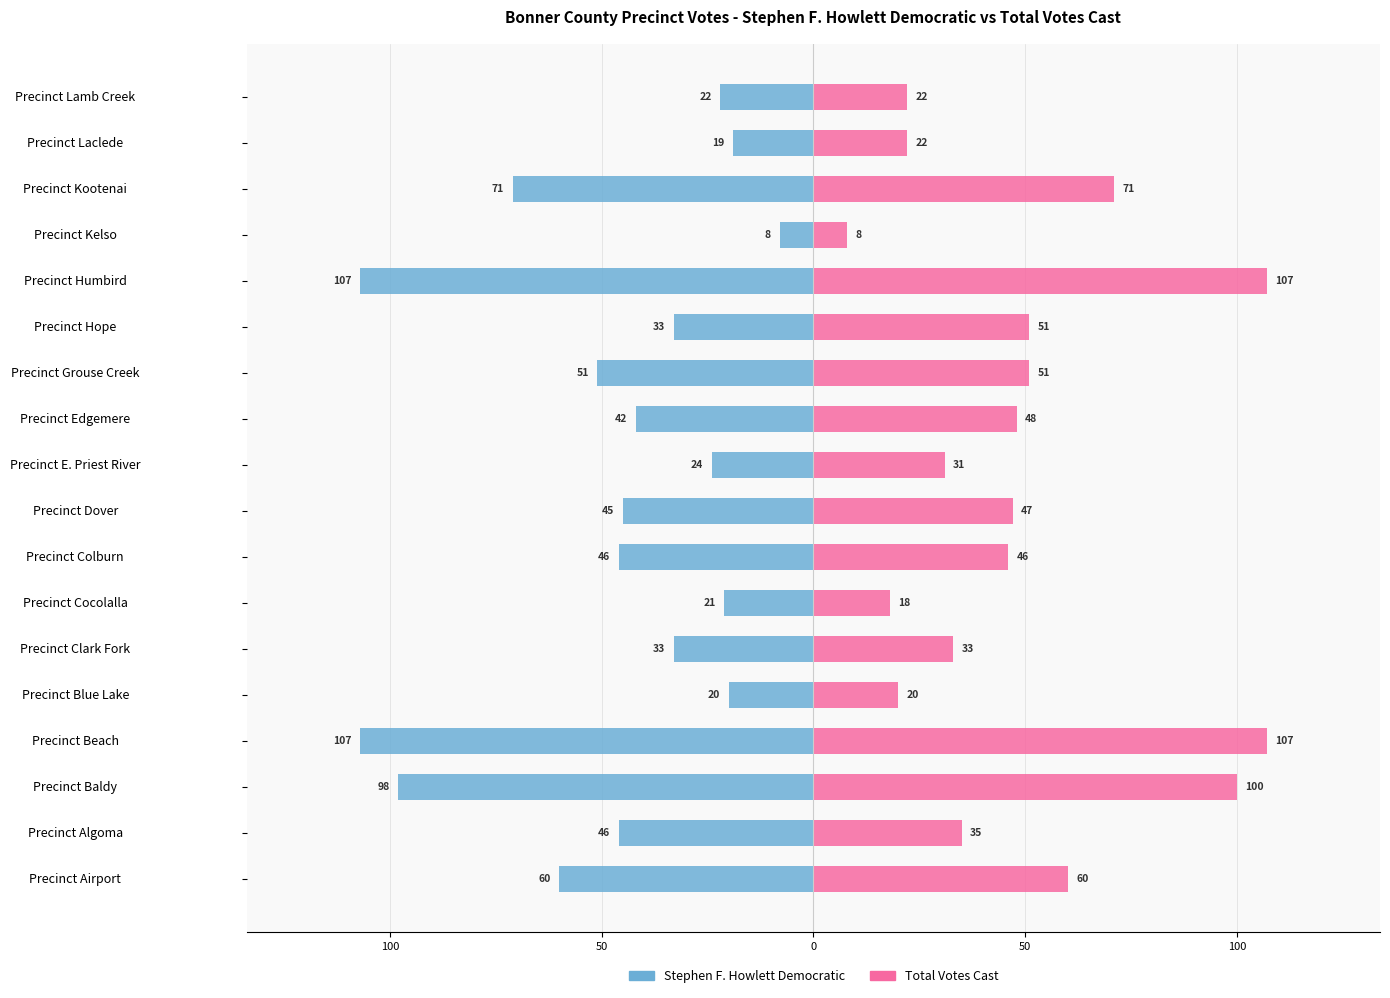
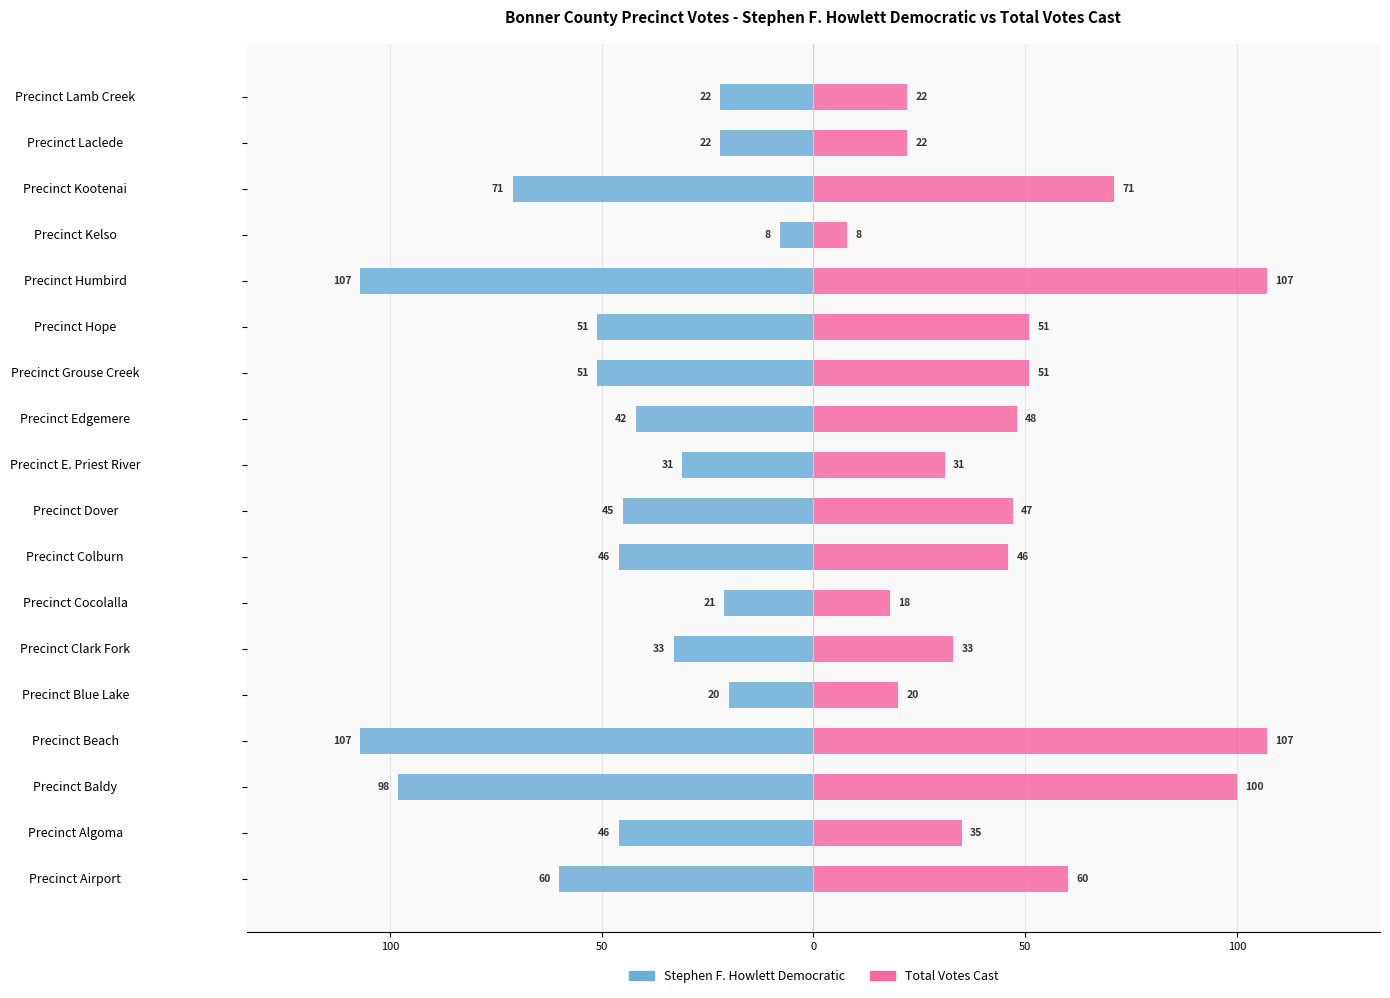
Stephen F. Howlett Democratic, Precinct Laclede: 19 -> 22
Stephen F. Howlett Democratic, Precinct Hope: 33 -> 51
Stephen F. Howlett Democratic, Precinct E. Priest River: 24 -> 31
